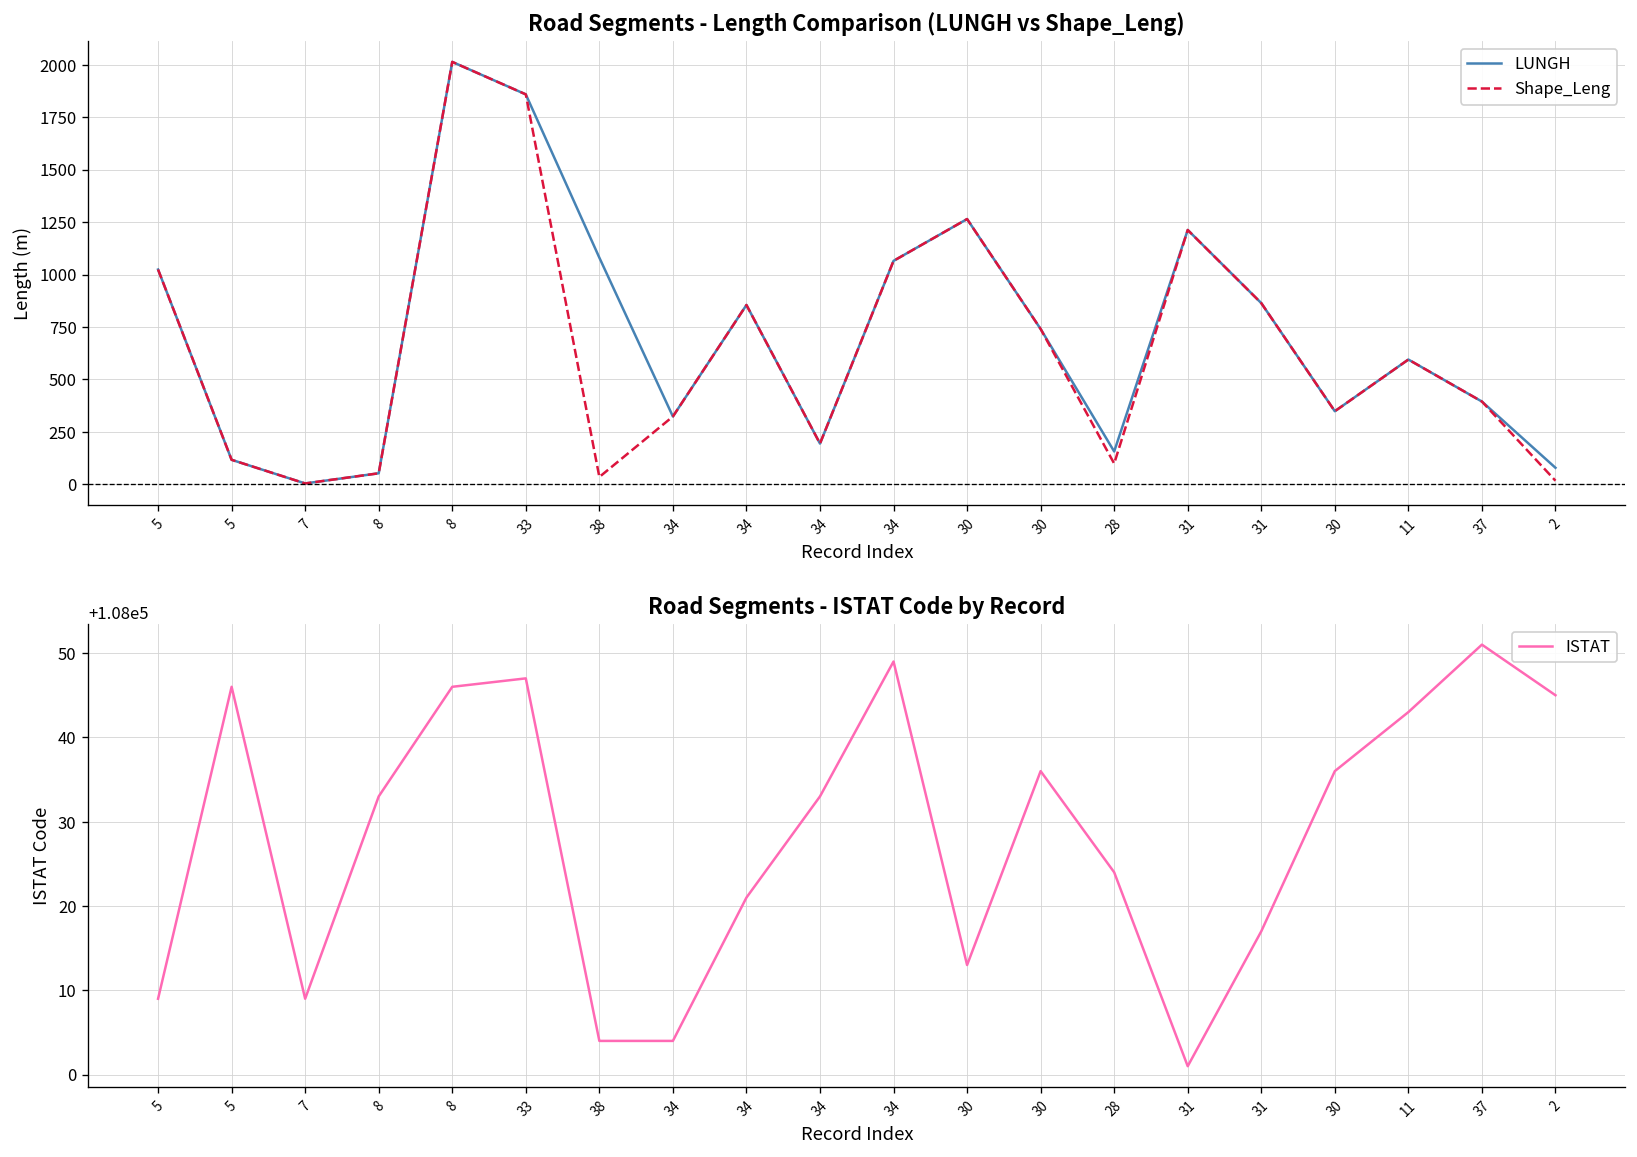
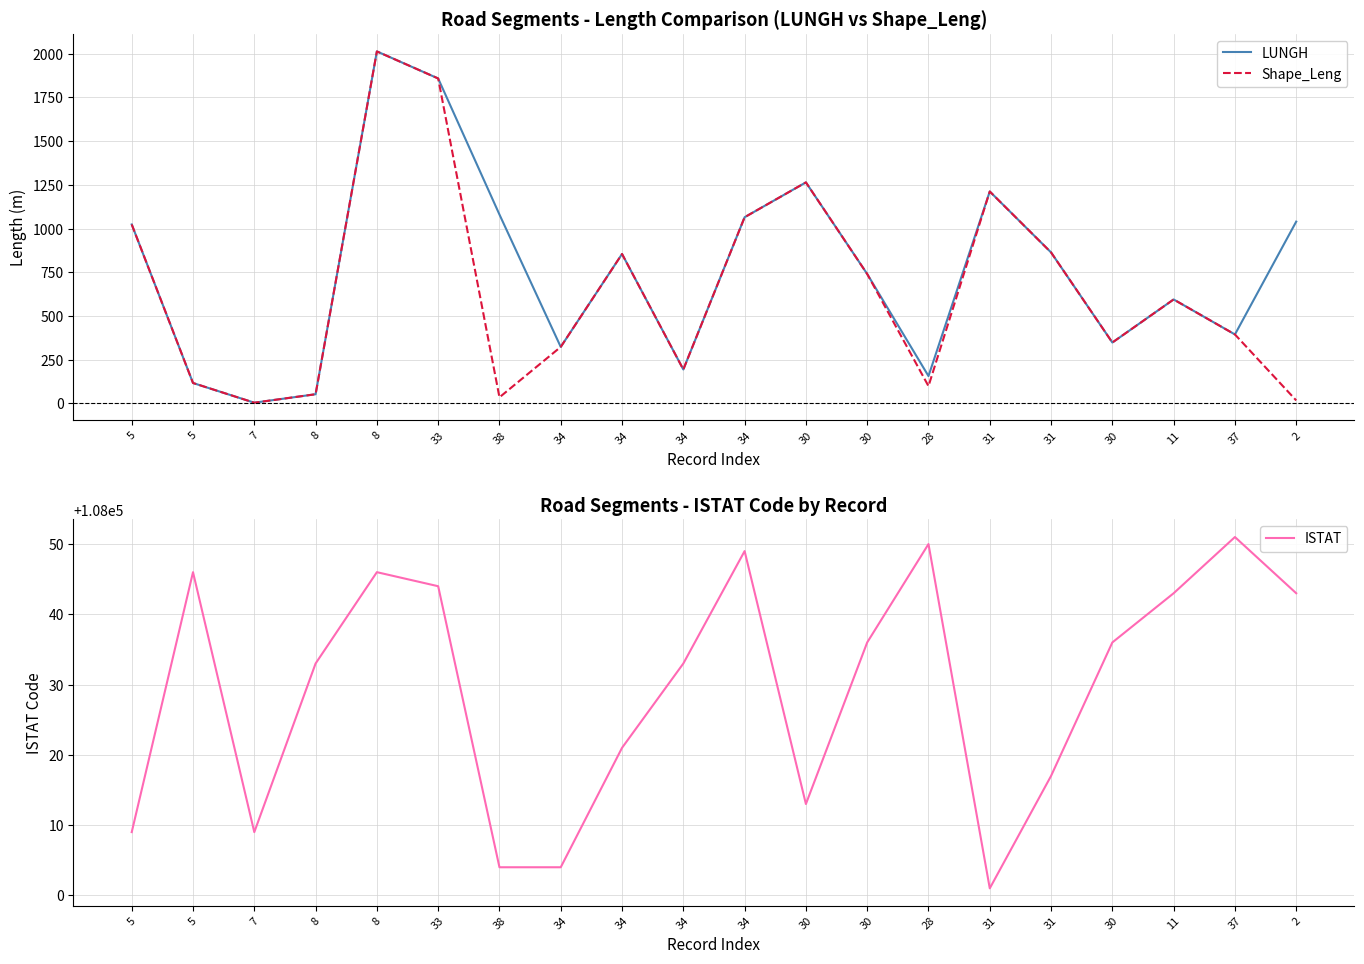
Road Segments - Length Comparison (LUNGH vs Shape_Leng), LUNGH, 2: 80 -> 1040
Road Segments - ISTAT Code by Record, 33: 108047 -> 108044
Road Segments - ISTAT Code by Record, 28: 108024 -> 108050
Road Segments - ISTAT Code by Record, 2: 108045 -> 108043
